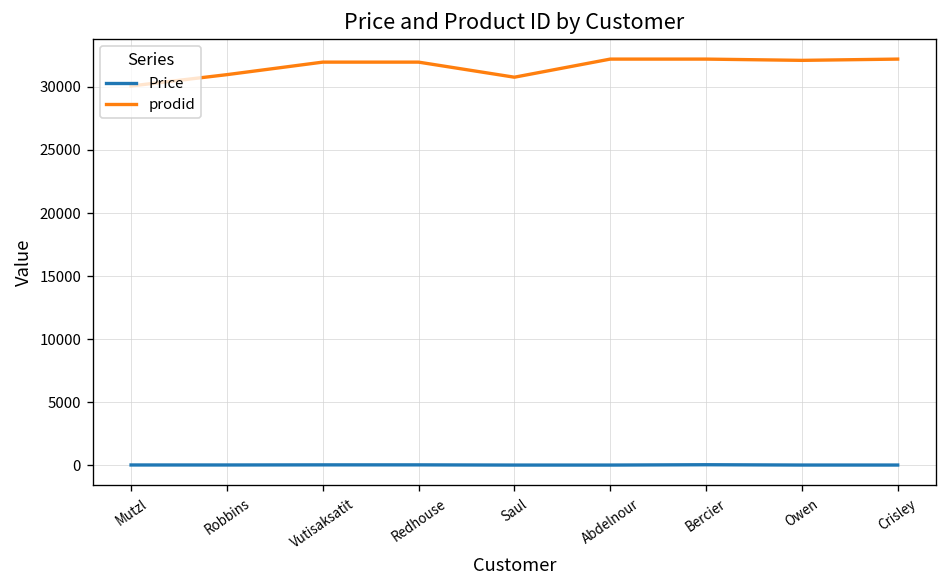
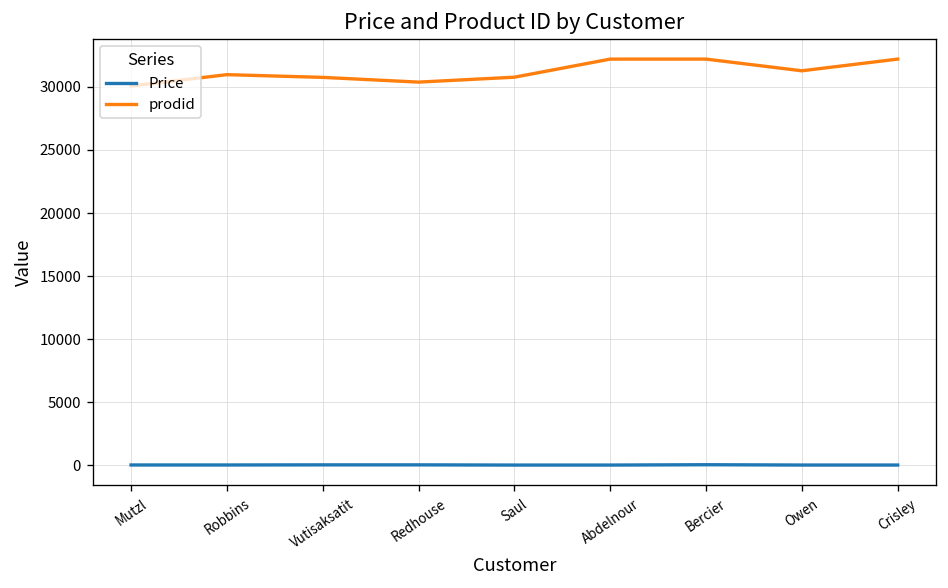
prodid, Vutisaksatit: 32000 -> 30800
prodid, Redhouse: 32000 -> 30400
prodid, Owen: 32100 -> 31300
